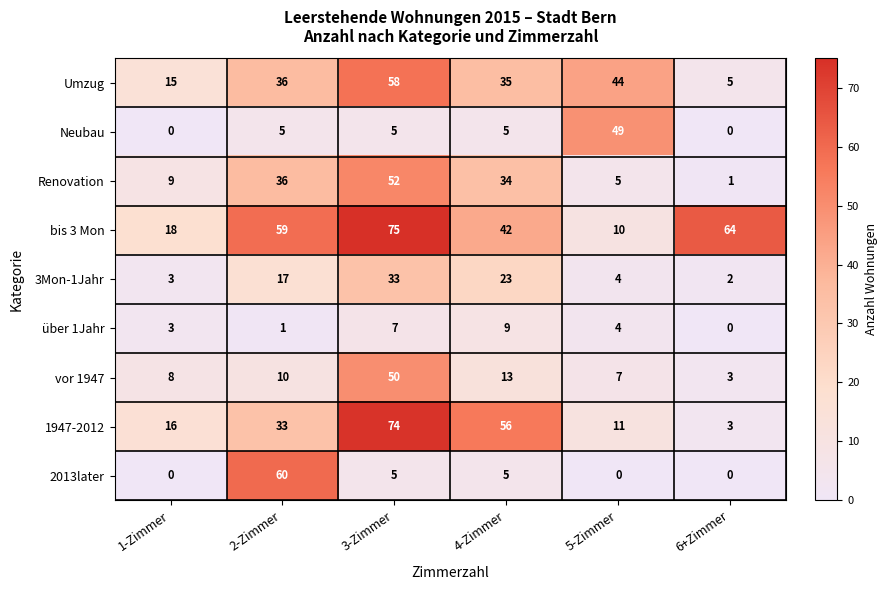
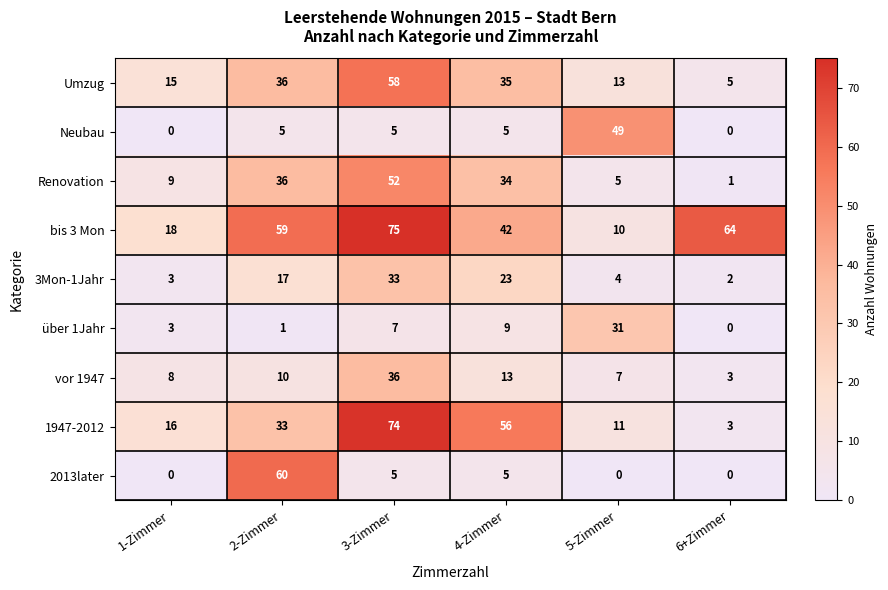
Umzug, 5-Zimmer: 44 -> 13
über 1Jahr, 5-Zimmer: 4 -> 31
vor 1947, 3-Zimmer: 50 -> 36
